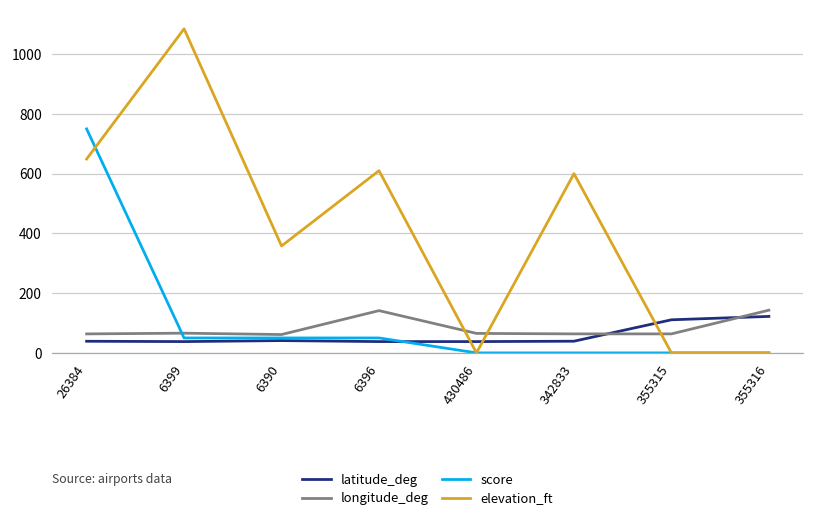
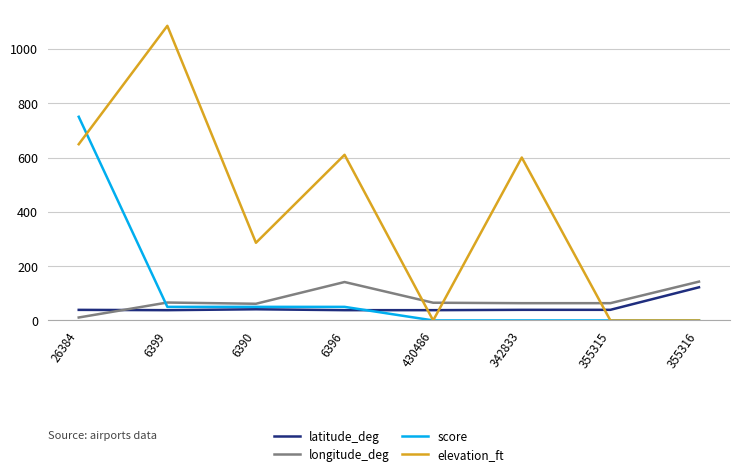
longitude_deg, 26384: 60 -> 10
elevation_ft, 6390: 360 -> 290
latitude_deg, 355315: 110 -> 40
